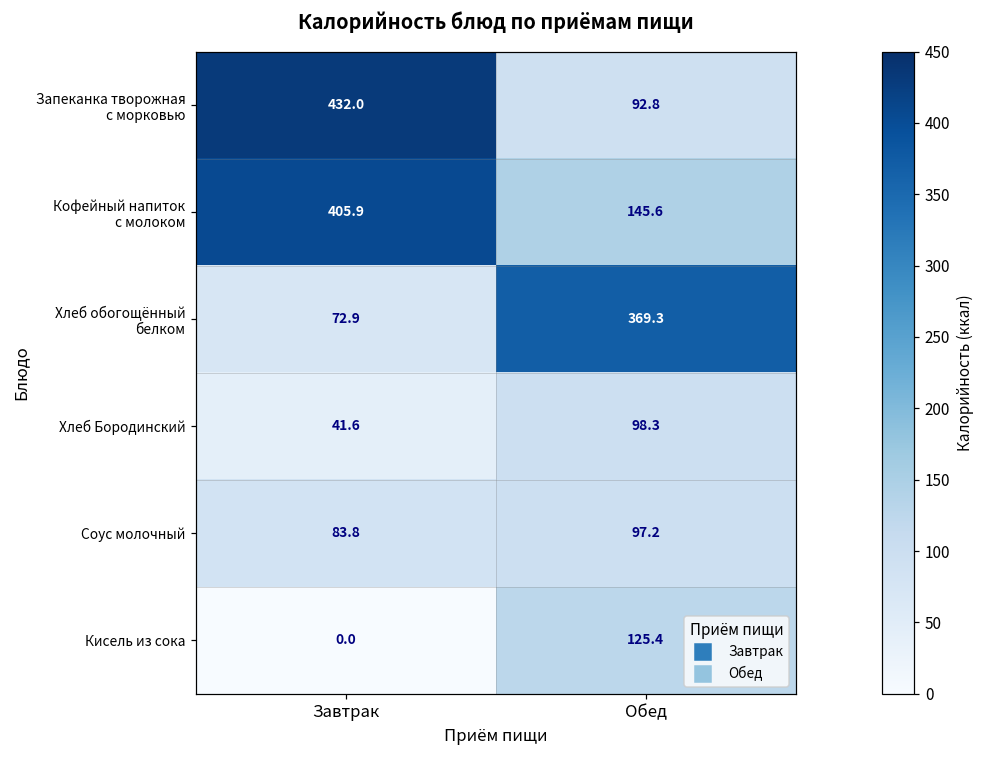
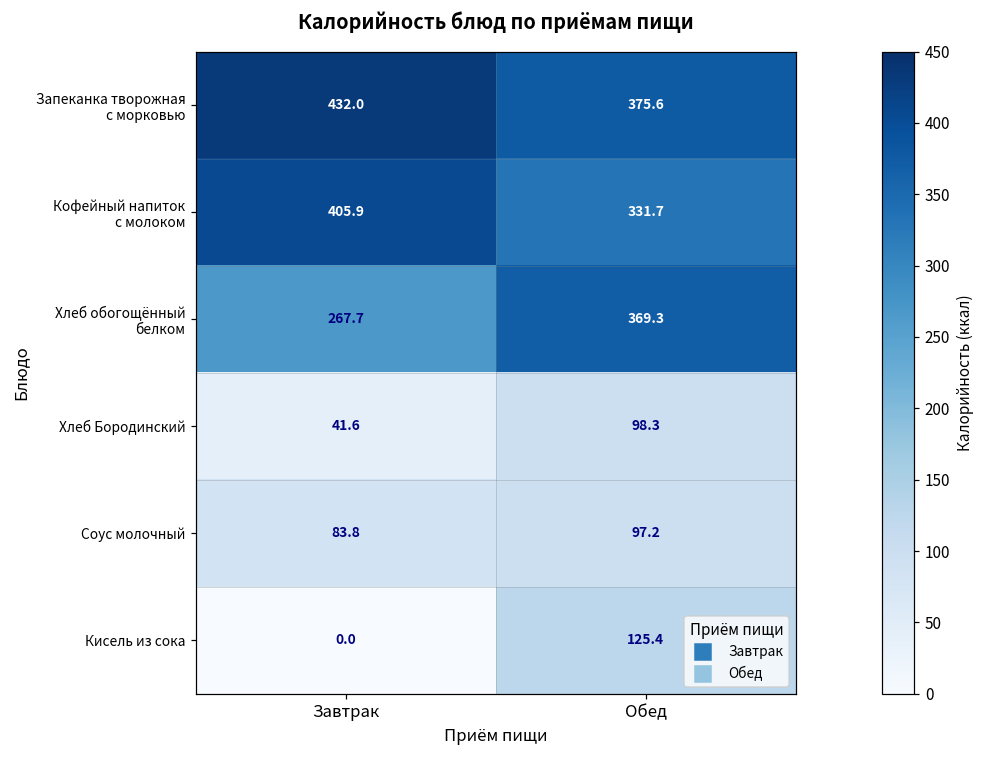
Запеканка творожная с морковью, Обед: 92.8 -> 375.6
Кофейный напиток с молоком, Обед: 145.6 -> 331.7
Хлеб обогощённый белком, Завтрак: 72.9 -> 267.7
